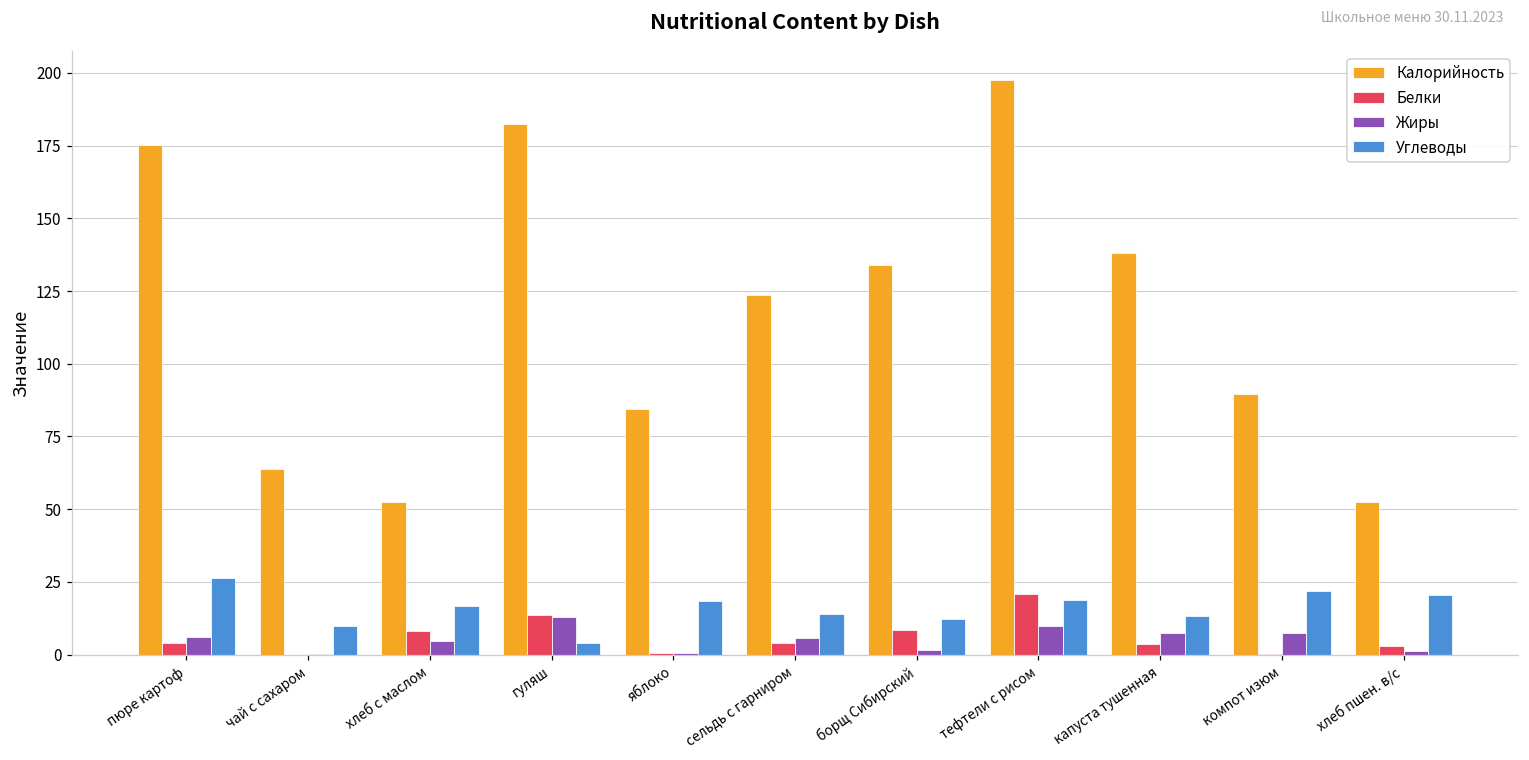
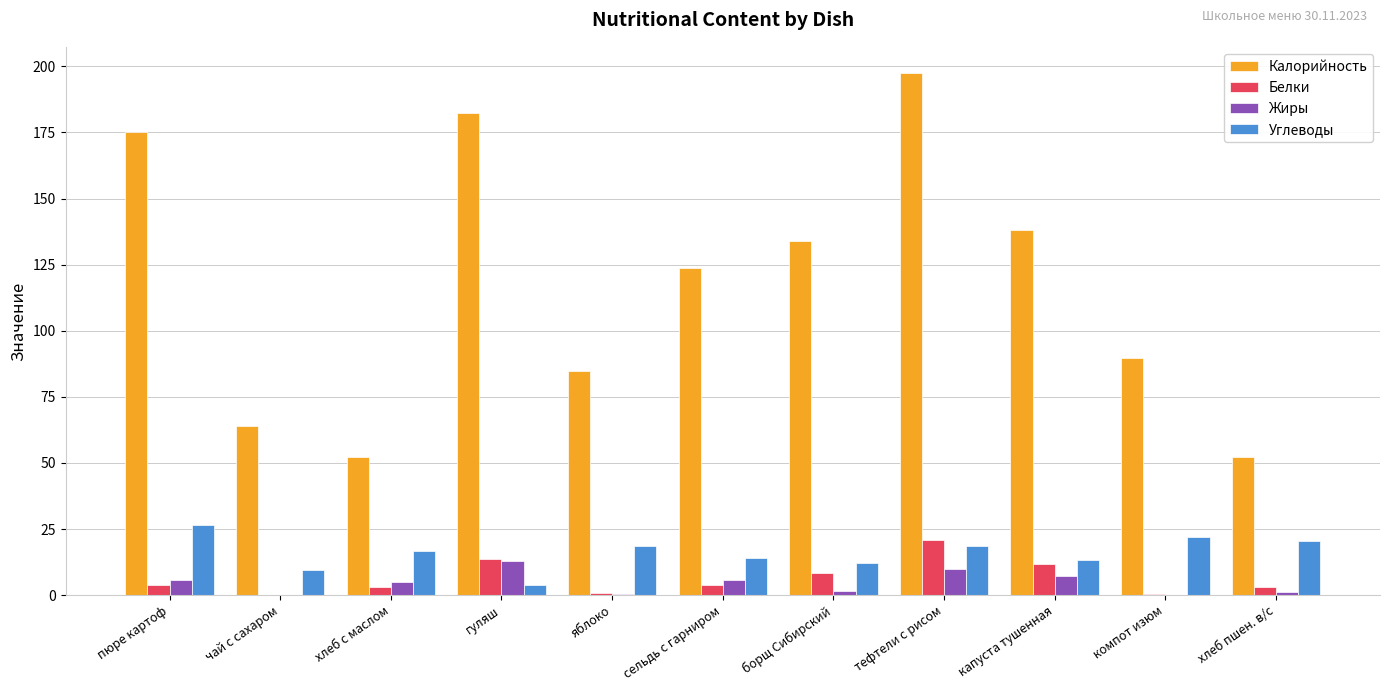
Белки, хлеб с маслом: 8 -> 3
Белки, капуста тушенная: 4 -> 12
Жиры, компот изюм: 8 -> 0
